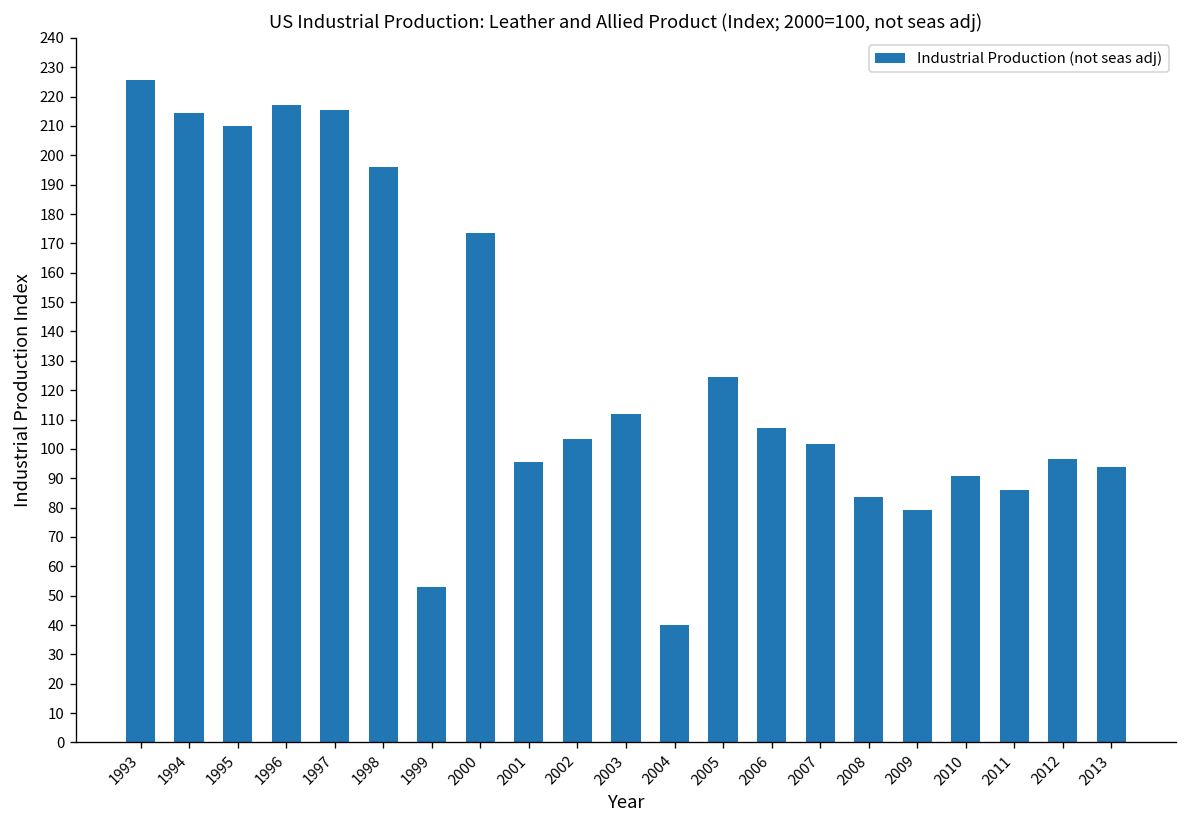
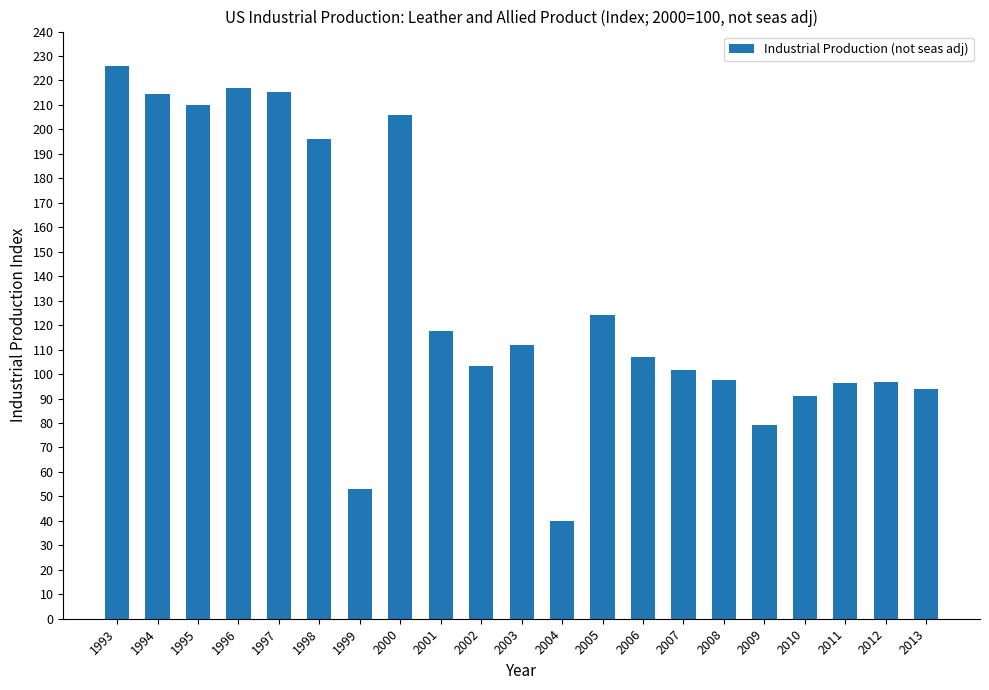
2000: 174 -> 206
2001: 96 -> 118
2008: 84 -> 98
2011: 86 -> 97
